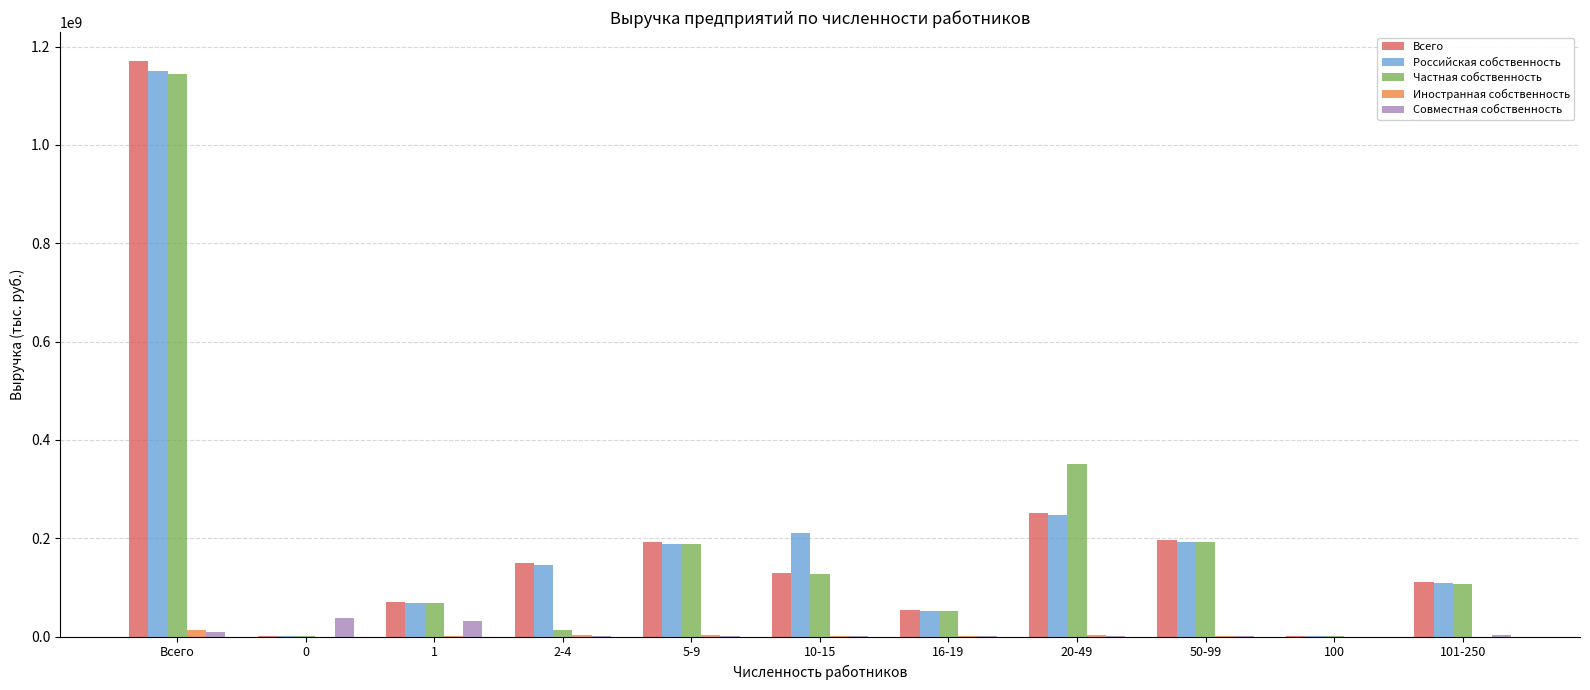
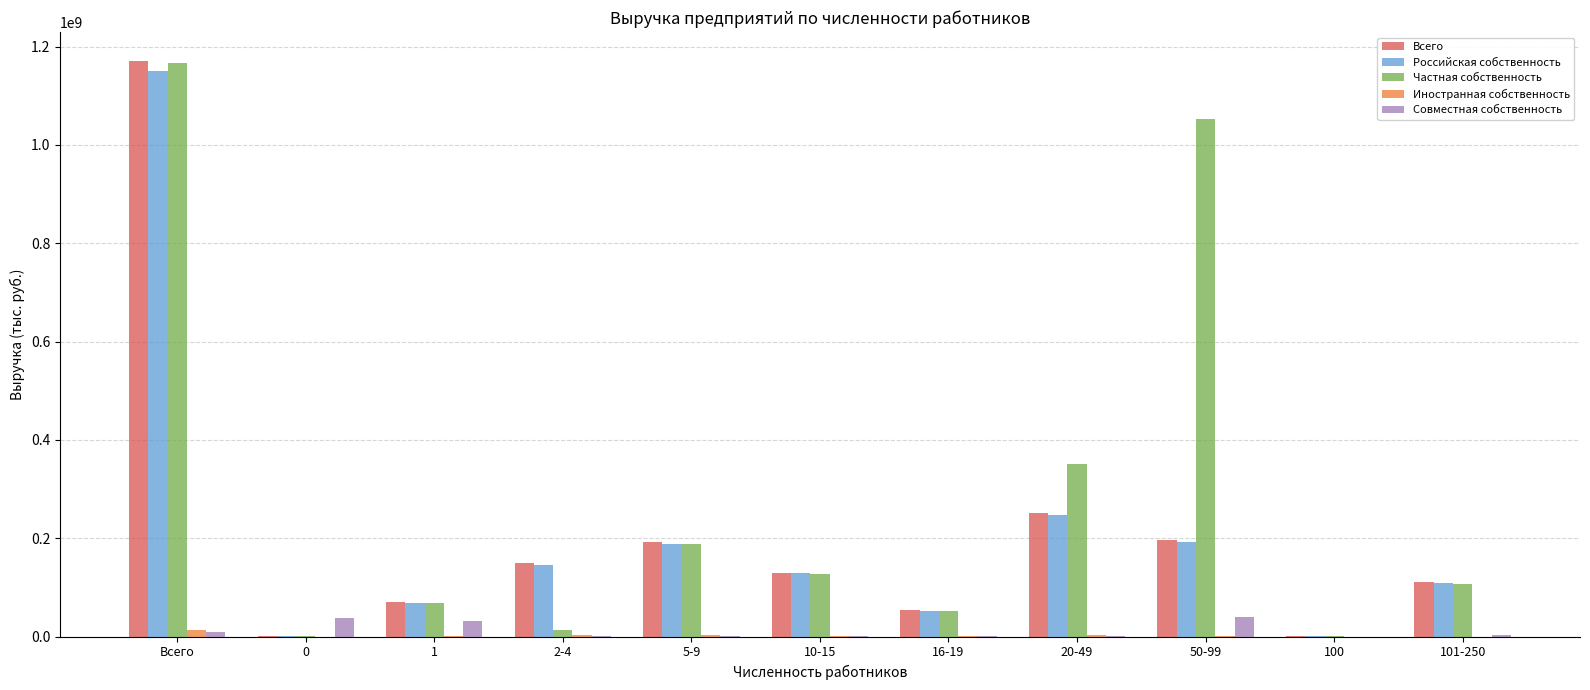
Частная собственность, Всего: 1140000000 -> 1170000000
Российская собственность, 10-15: 210000000 -> 130000000
Частная собственность, 50-99: 190000000 -> 1050000000
Совместная собственность, 50-99: 0 -> 40000000
